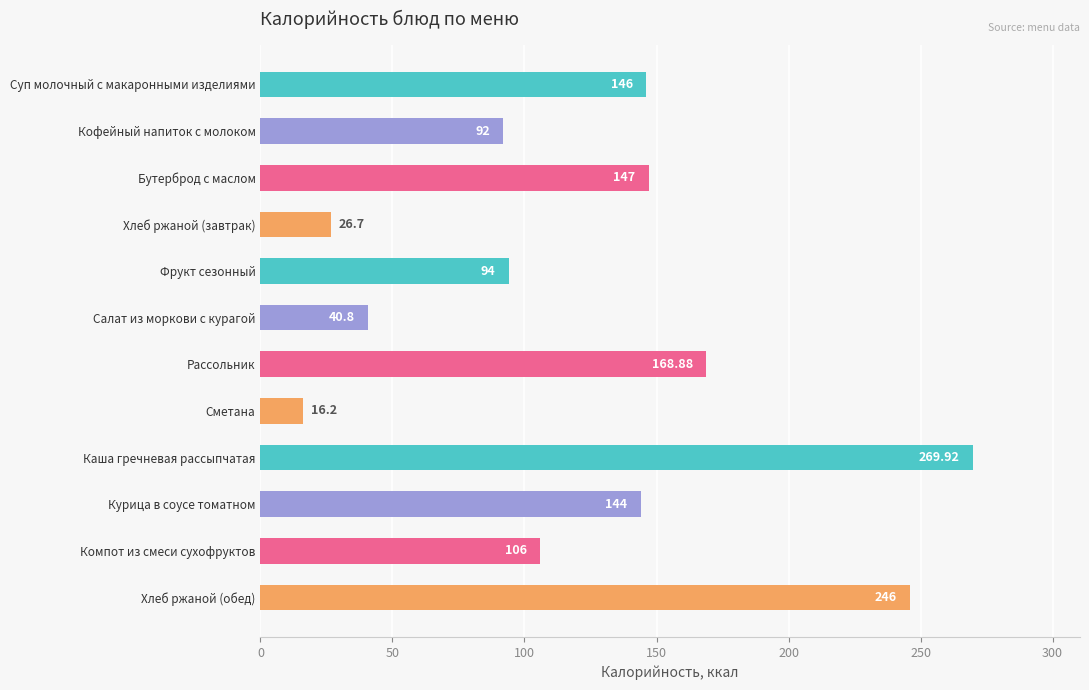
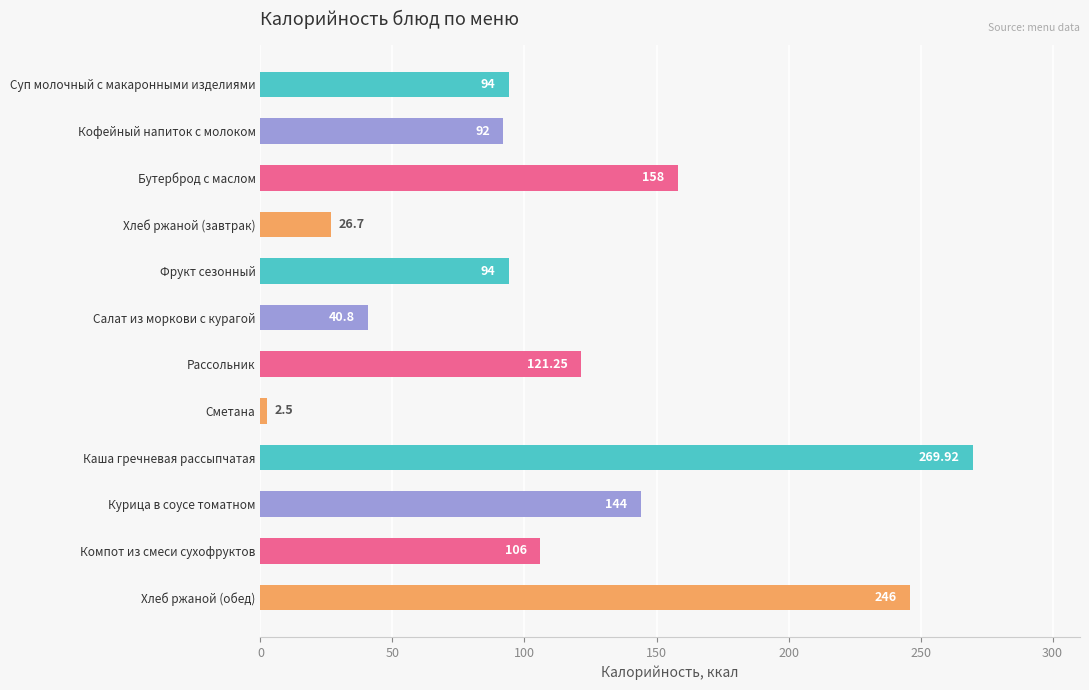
Суп молочный с макаронными изделиями: 146 -> 94
Бутерброд с маслом: 147 -> 158
Рассольник: 168.88 -> 121.25
Сметана: 16.2 -> 2.5
